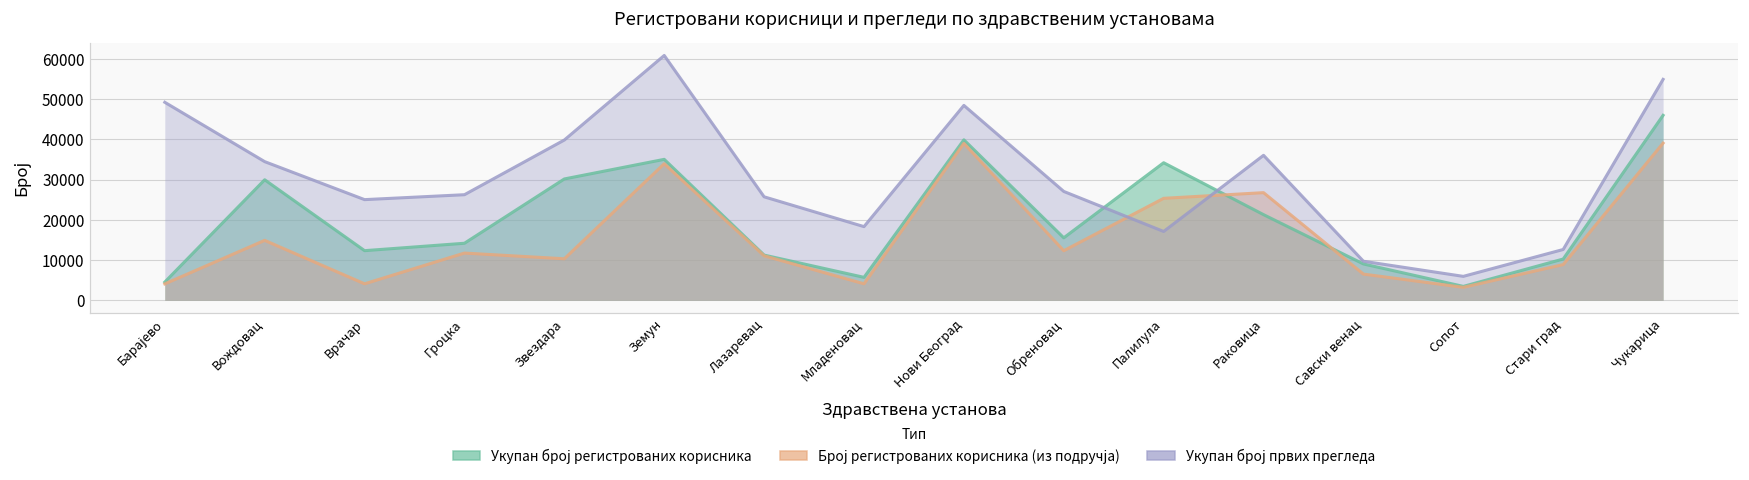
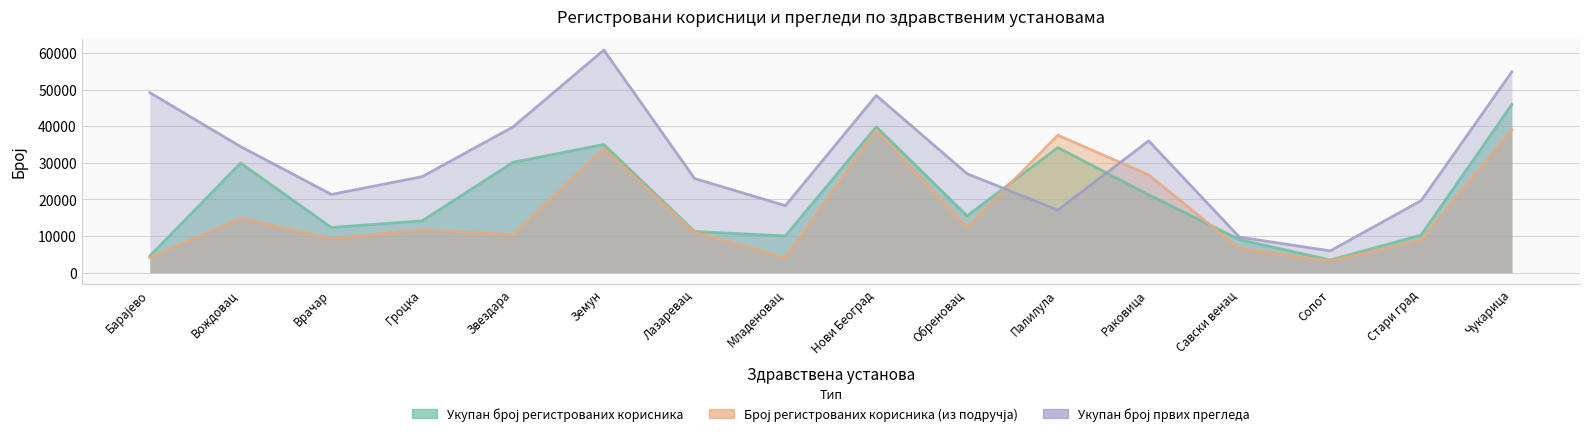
Број регистрованих корисника (из подручја), Врачар: 4000 -> 9000
Укупан број првих прегледа, Врачар: 25000 -> 21000
Укупан број регистрованих корисника, Младеновац: 6000 -> 10000
Број регистрованих корисника (из подручја), Палилула: 25000 -> 38000
Укупан број првих прегледа, Стари град: 13000 -> 20000
